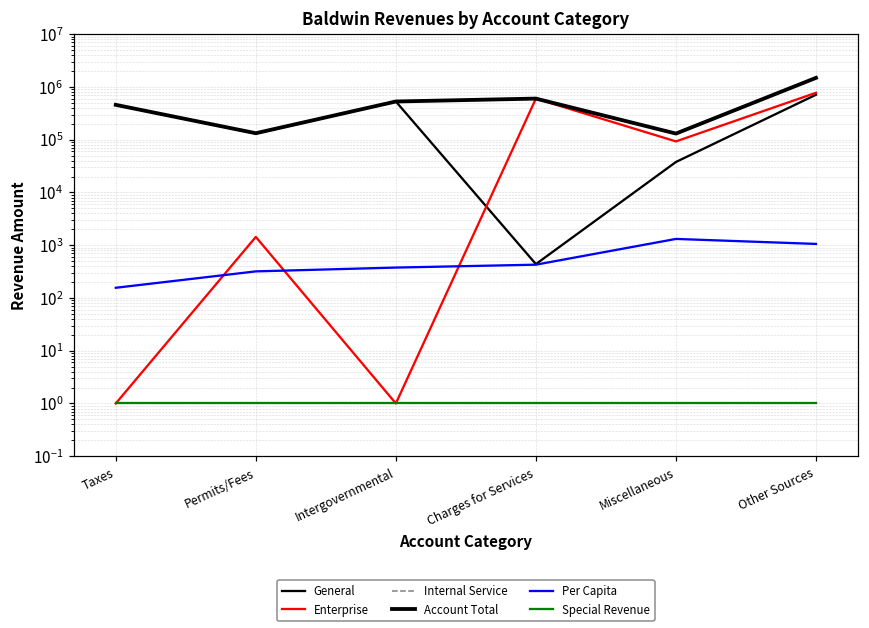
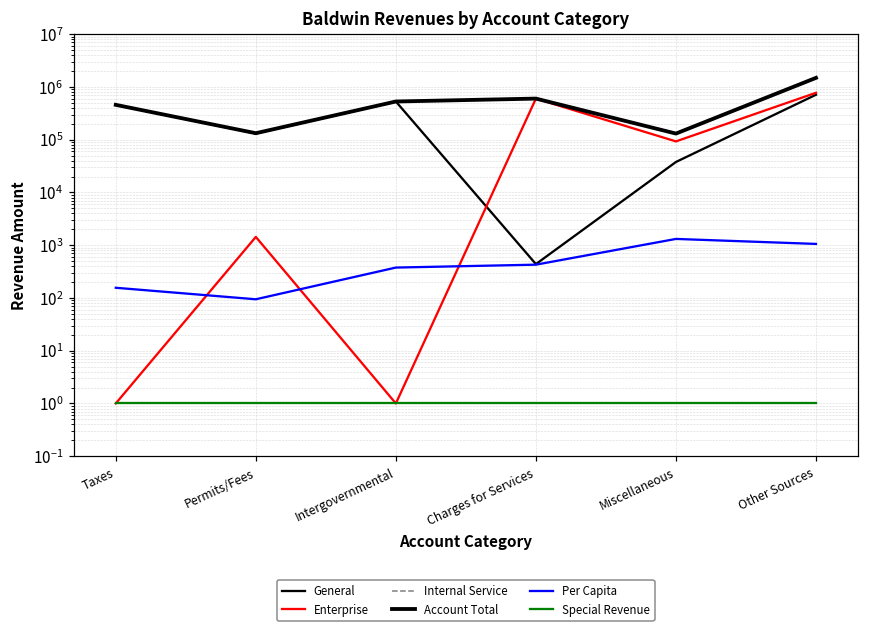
Per Capita, Permits/Fees: 300 -> 90
